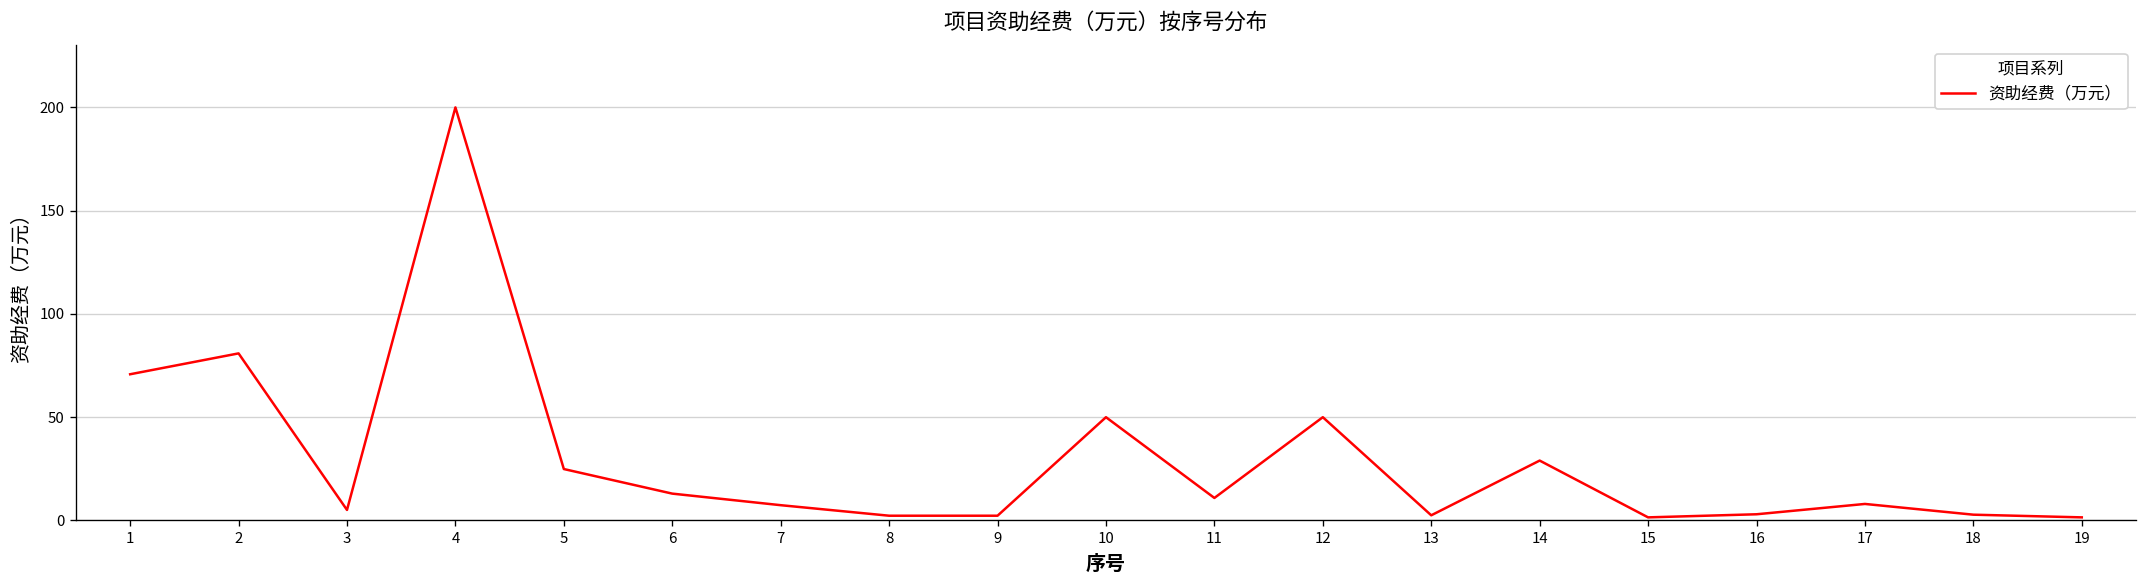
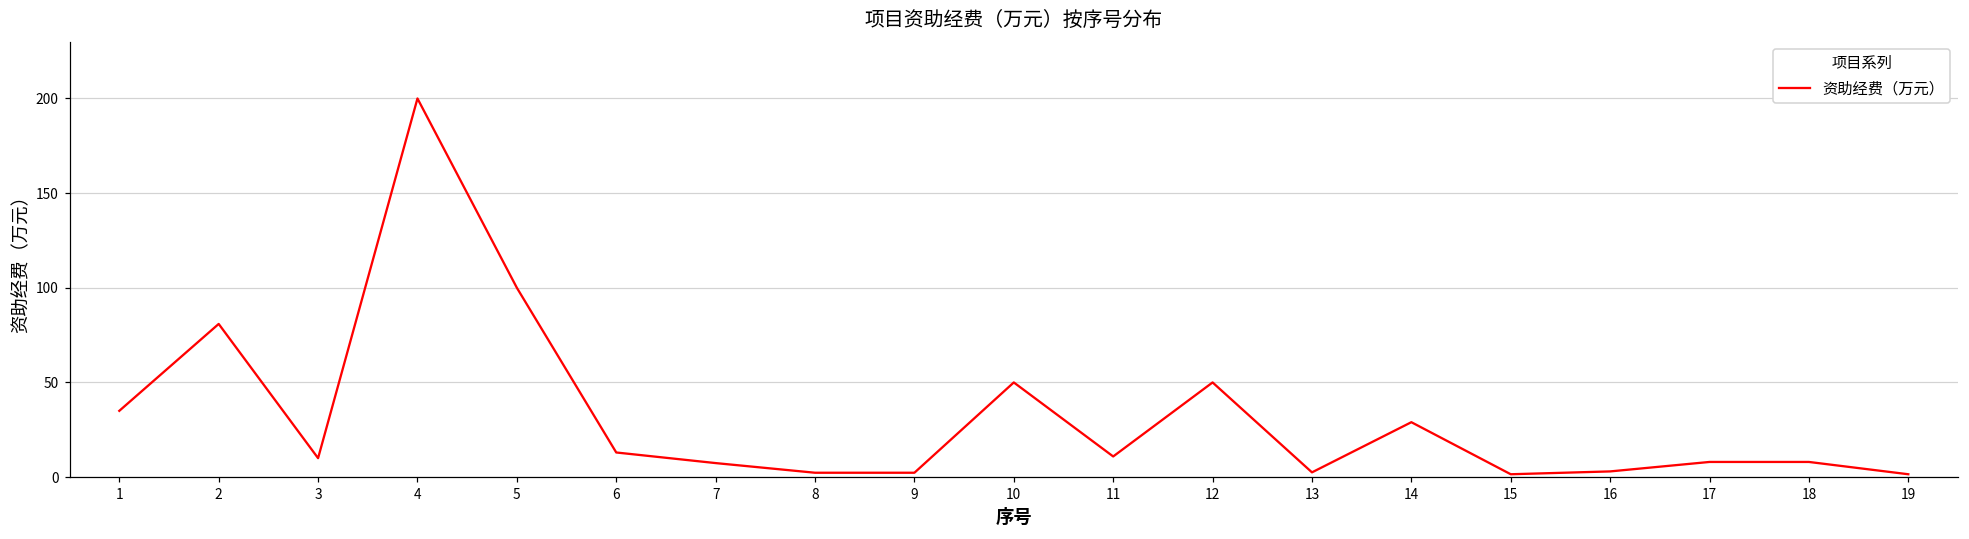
1: 71 -> 35
3: 5 -> 10
5: 25 -> 100
18: 3 -> 8
